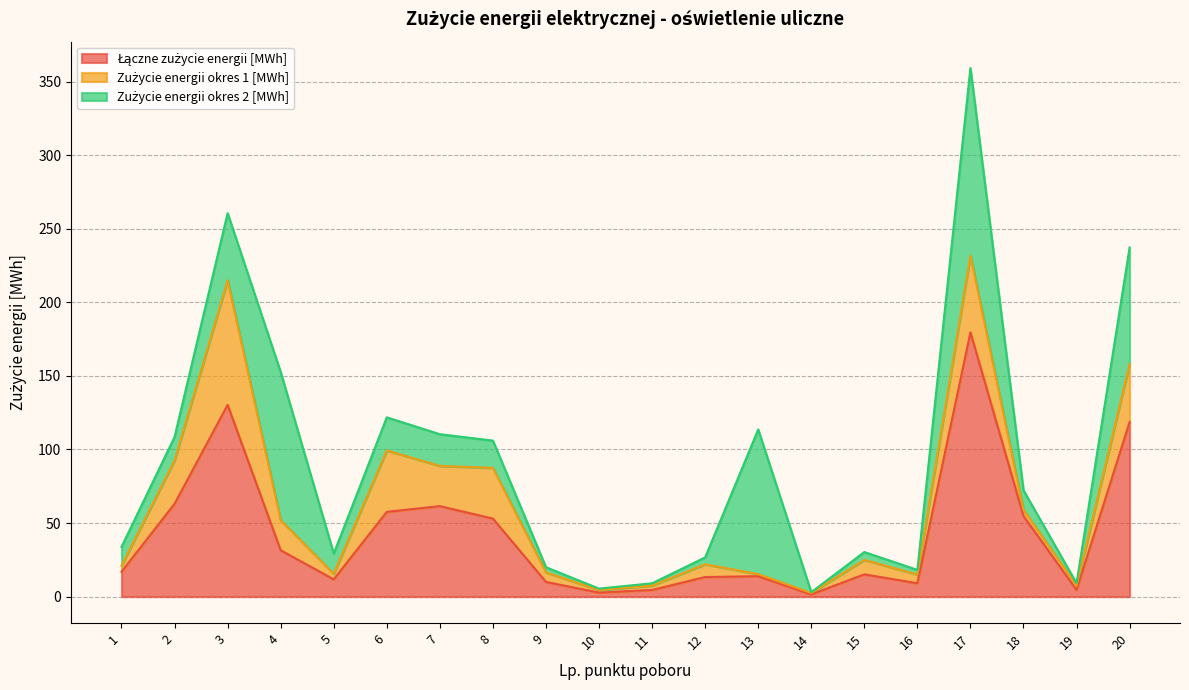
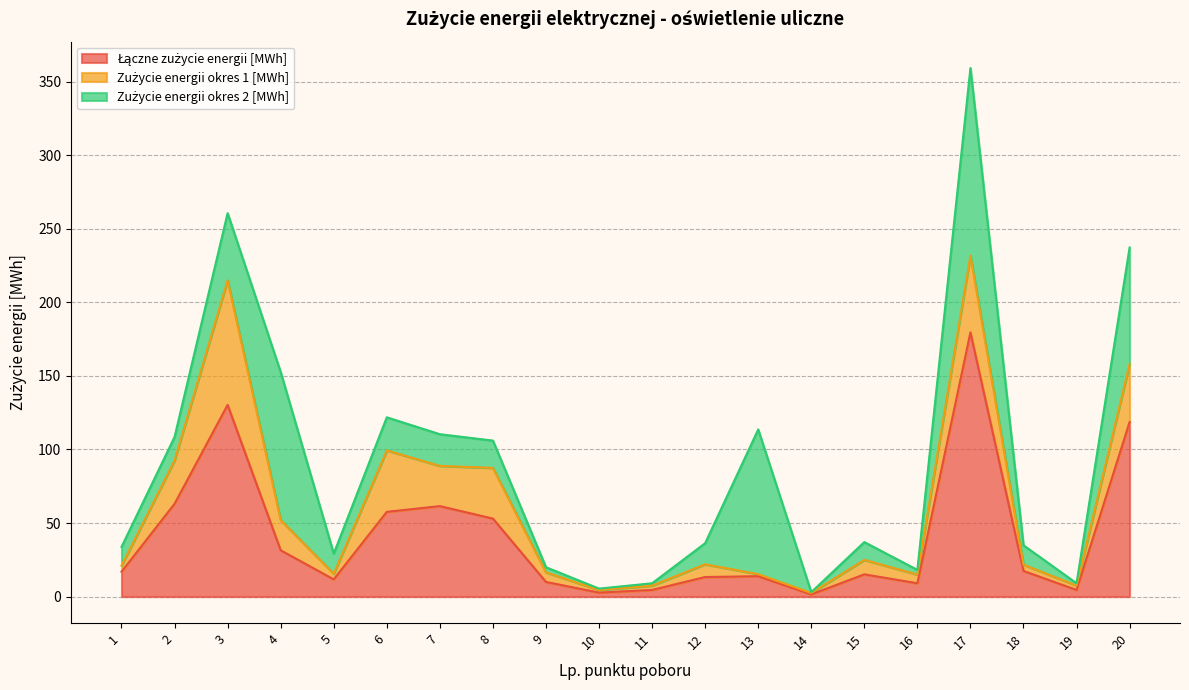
Zużycie energii okres 2 [MWh], 12: 5 -> 14
Zużycie energii okres 2 [MWh], 15: 5 -> 12
Łączne zużycie energii [MWh], 18: 55 -> 17
